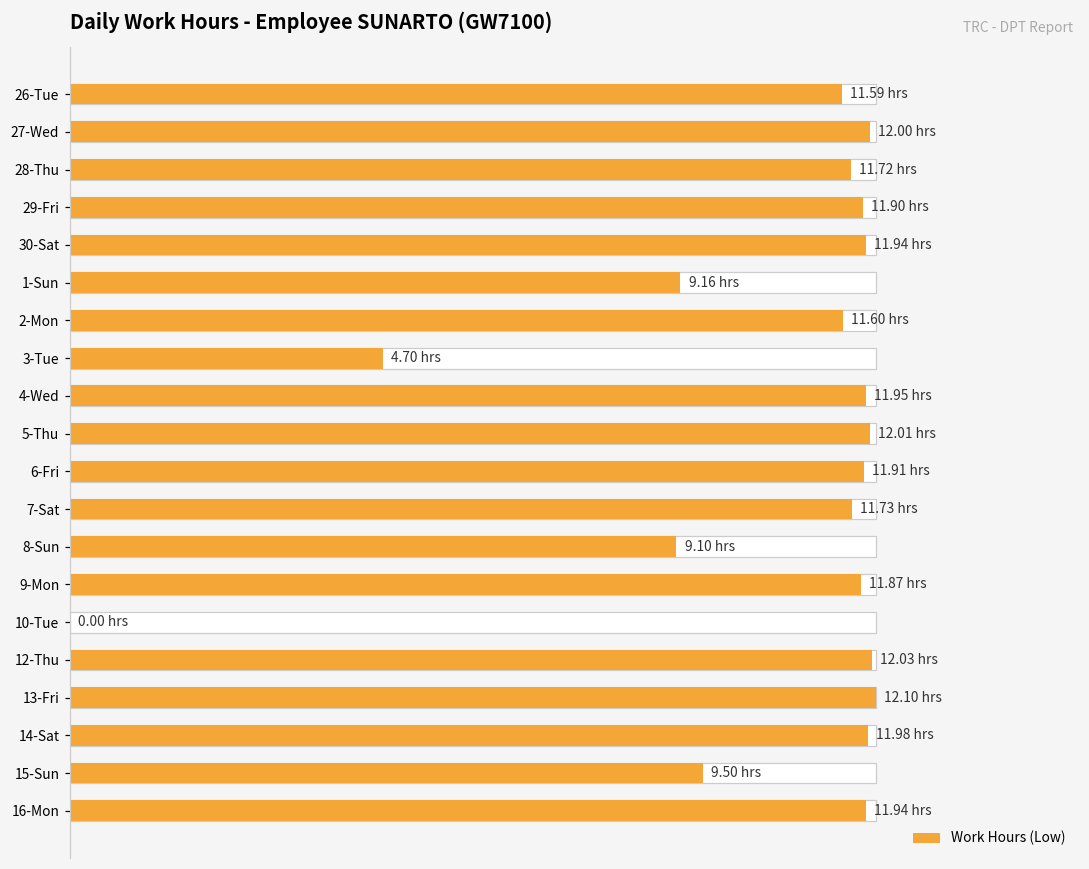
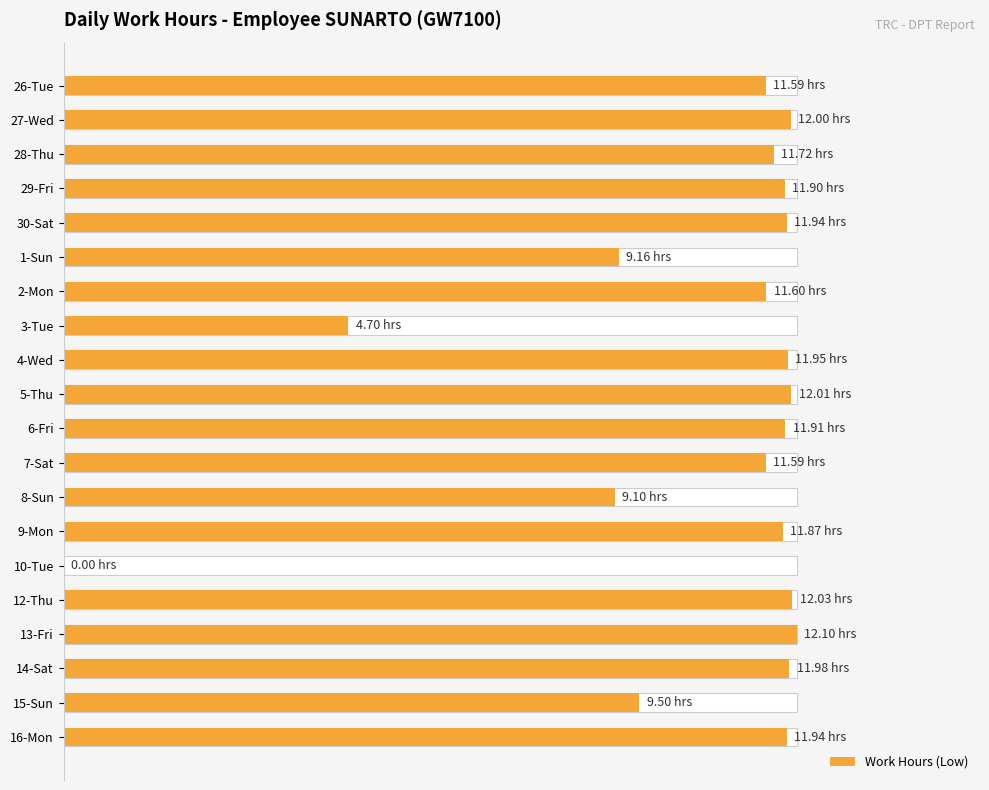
Work Hours (Low), 7-Sat: 11.73 -> 11.59
